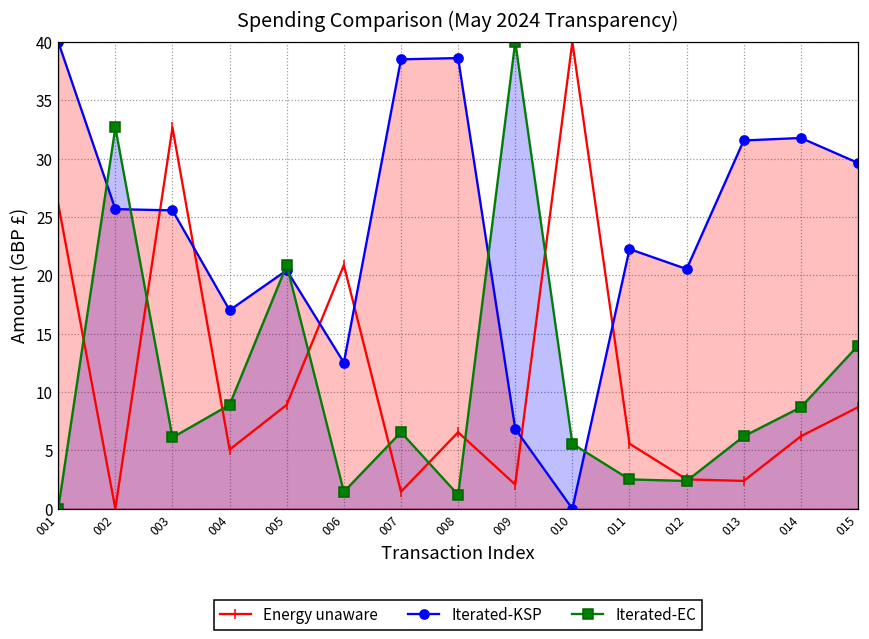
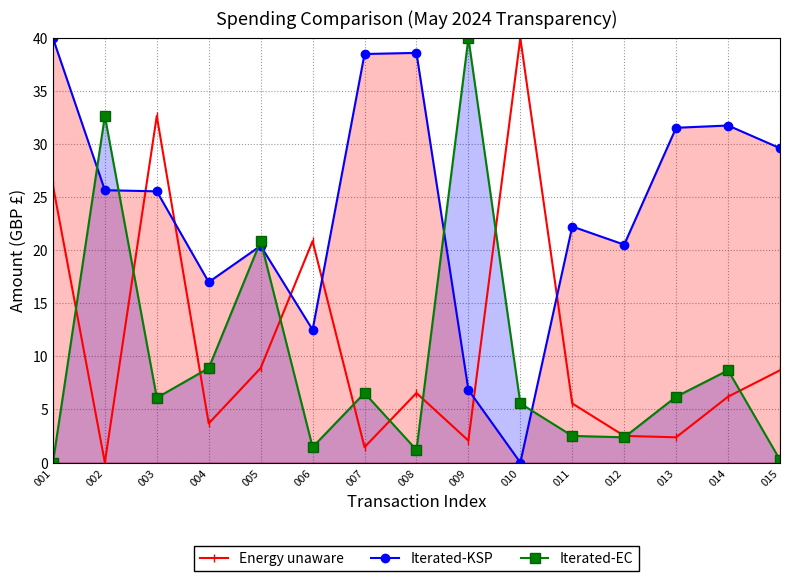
Energy unaware, 004: 5.1 -> 3.7
Iterated-EC, 015: 14.0 -> 0.3
